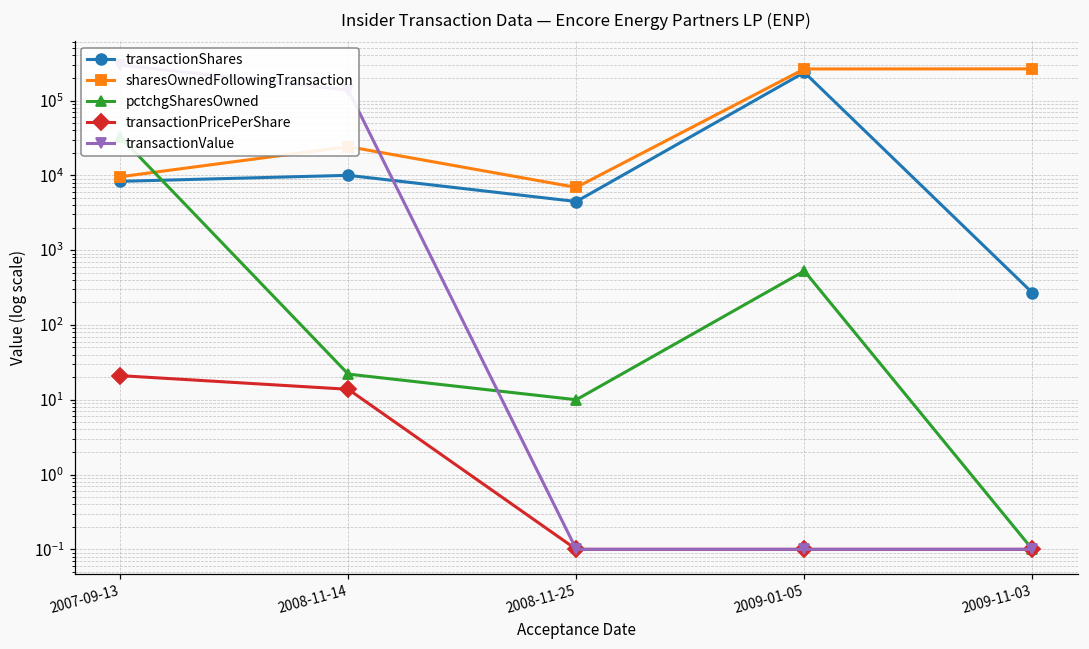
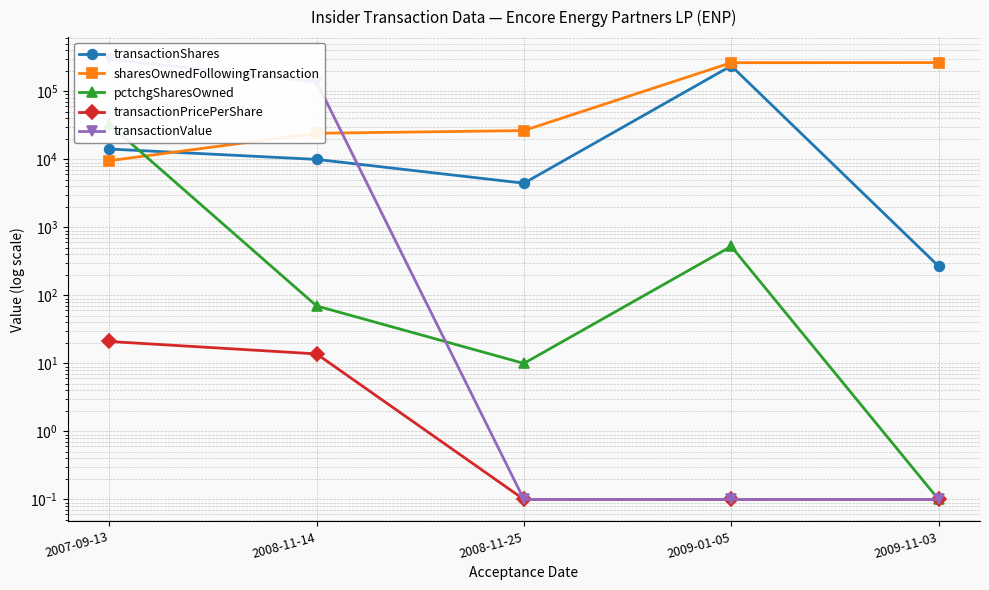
transactionShares, 2007-09-13: 8000 -> 14000
pctchgSharesOwned, 2008-11-14: 22 -> 70
sharesOwnedFollowingTransaction, 2008-11-25: 7000 -> 27000
